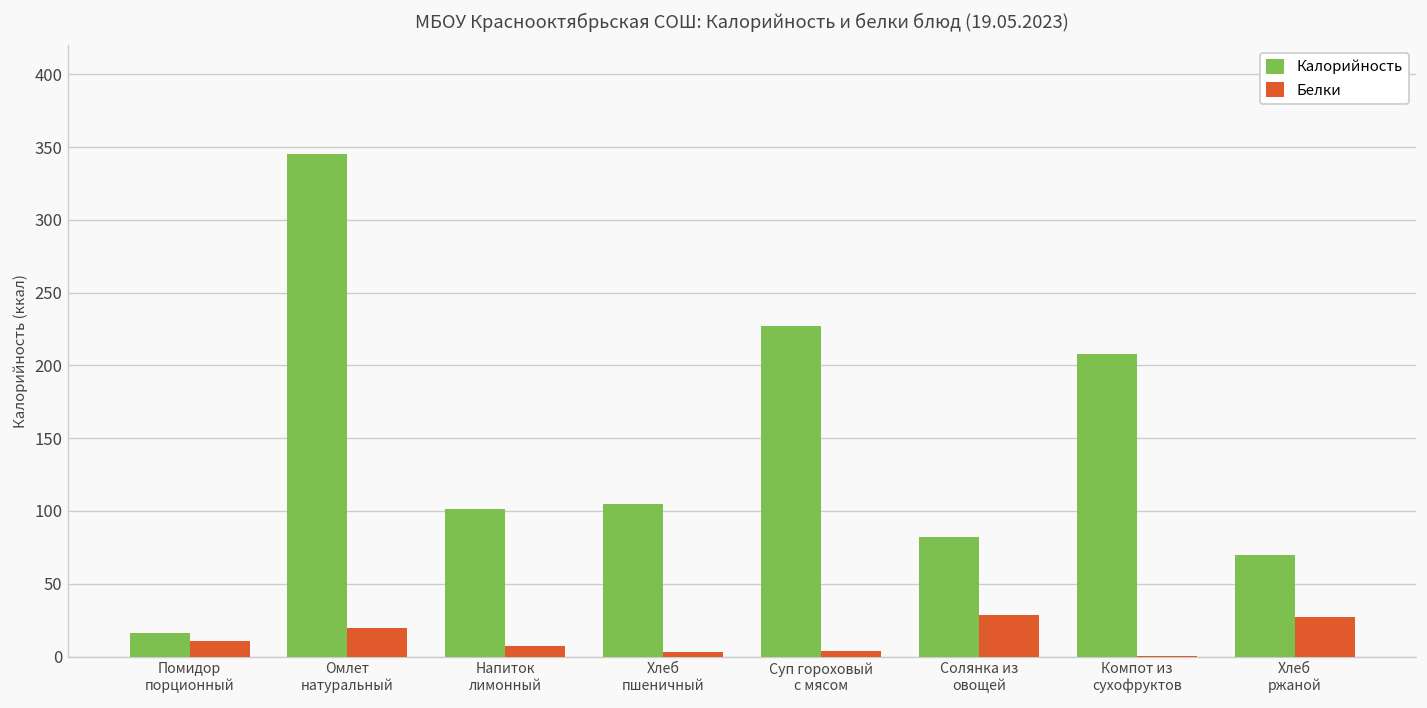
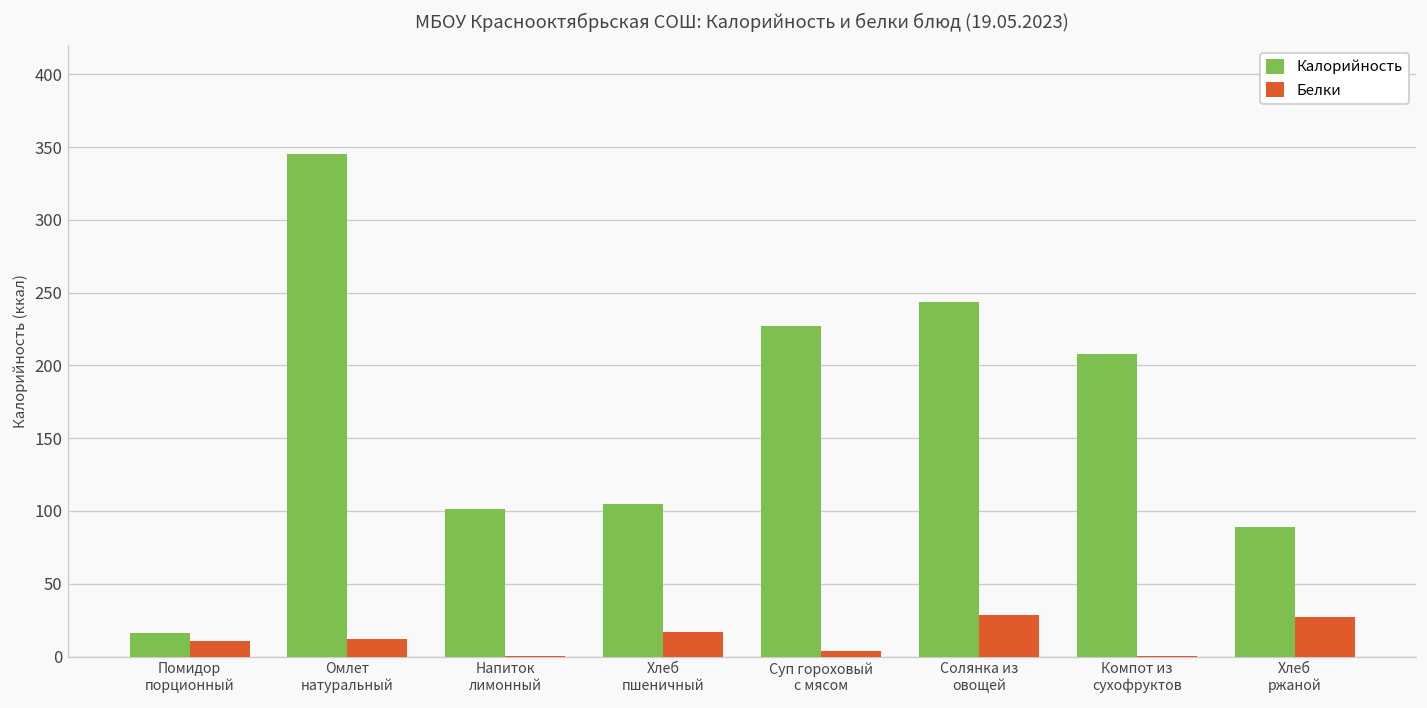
Белки, Омлет натуральный: 20 -> 12
Белки, Напиток лимонный: 7 -> 0
Белки, Хлеб пшеничный: 3 -> 17
Калорийность, Солянка из овощей: 82 -> 243
Калорийность, Хлеб ржаной: 70 -> 89
